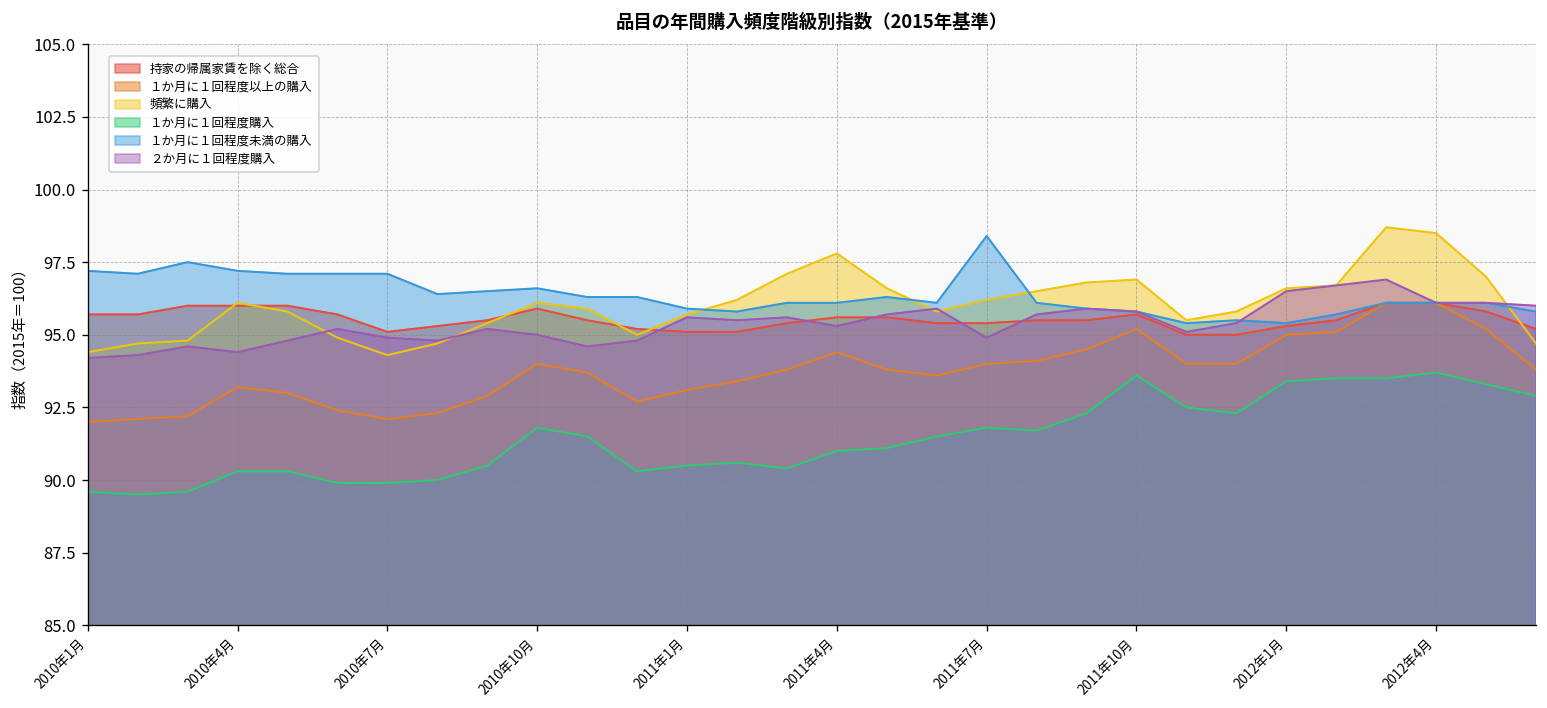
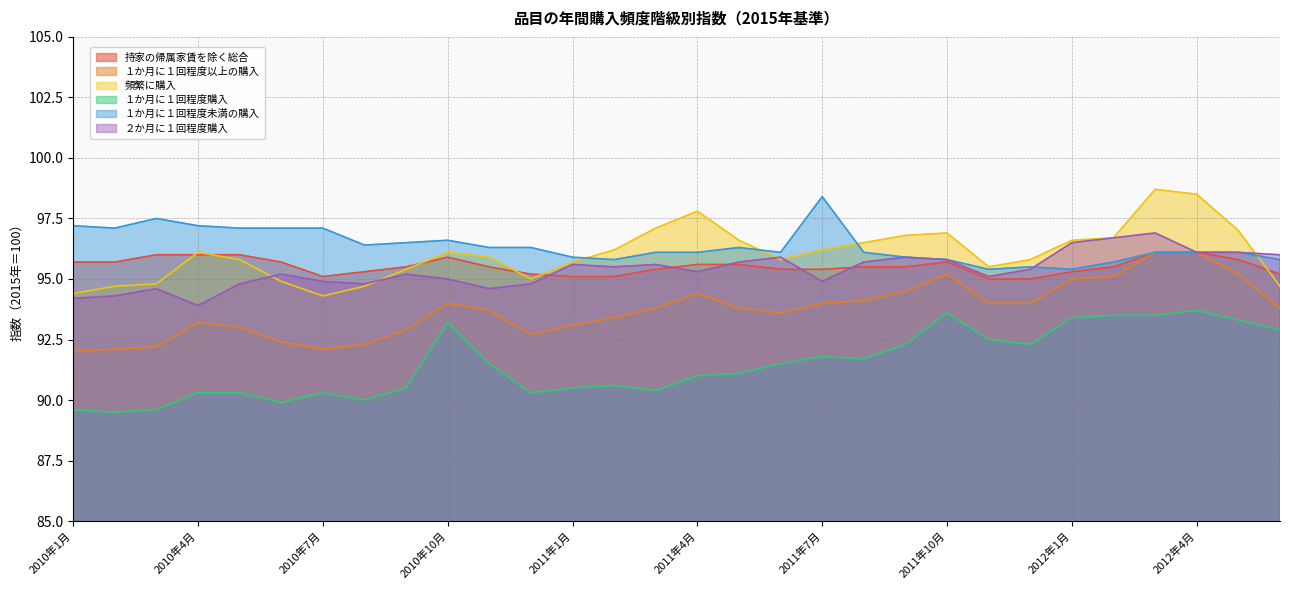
２か月に１回程度購入, 2010年4月: 94.4 -> 93.9
１か月に１回程度購入, 2010年7月: 89.9 -> 90.3
１か月に１回程度購入, 2010年10月: 91.8 -> 93.2
